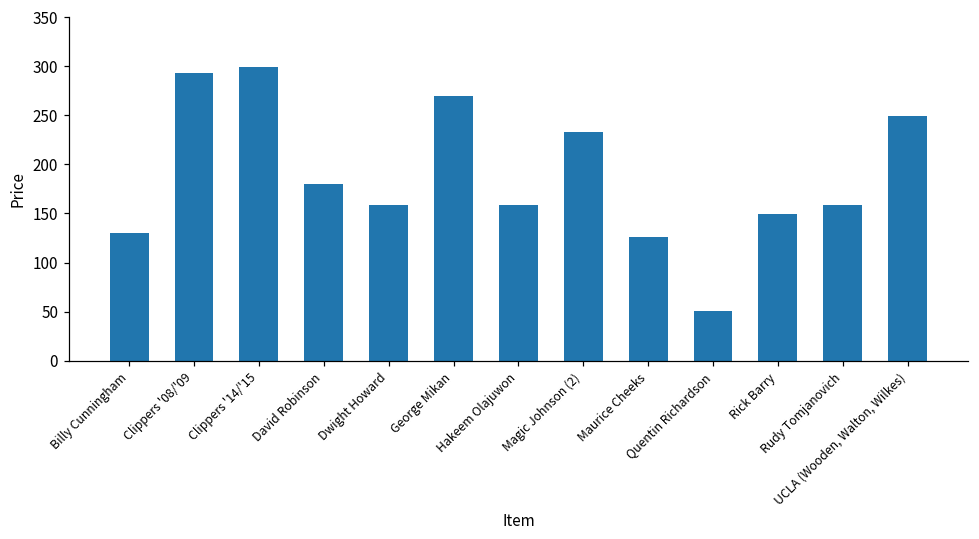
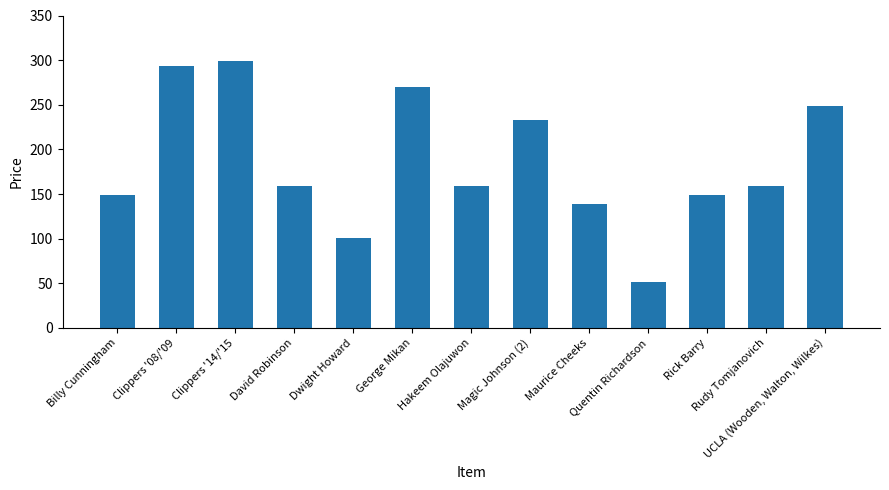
Billy Cunningham: 130 -> 150
David Robinson: 180 -> 160
Dwight Howard: 160 -> 100
Maurice Cheeks: 130 -> 140
